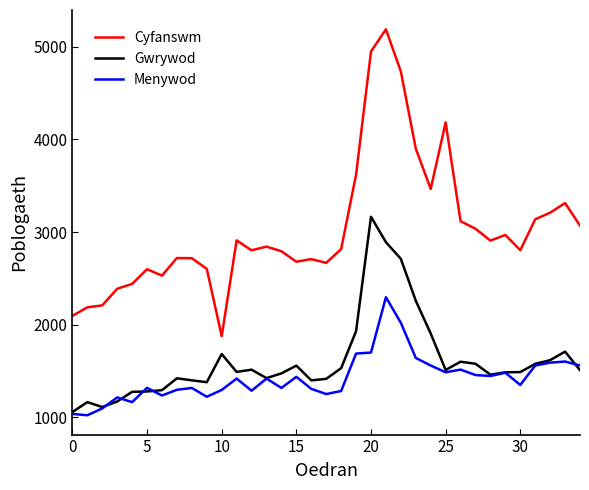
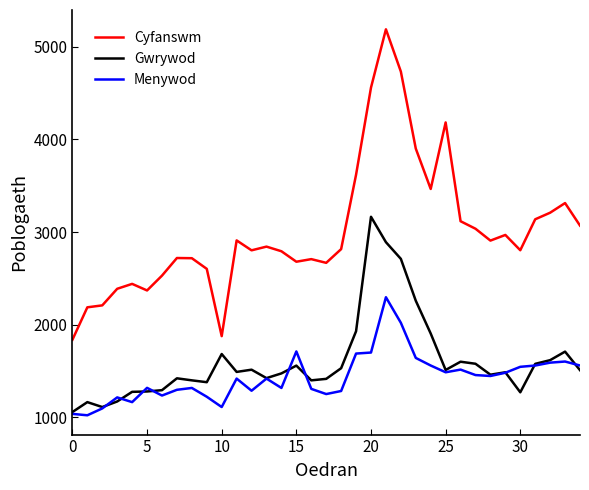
Cyfanswm, 0: 2100 -> 1800
Cyfanswm, 5: 2600 -> 2400
Menywod, 10: 1300 -> 1100
Menywod, 15: 1400 -> 1700
Cyfanswm, 20: 4900 -> 4600
Gwrywod, 30: 1500 -> 1300
Menywod, 30: 1400 -> 1500
